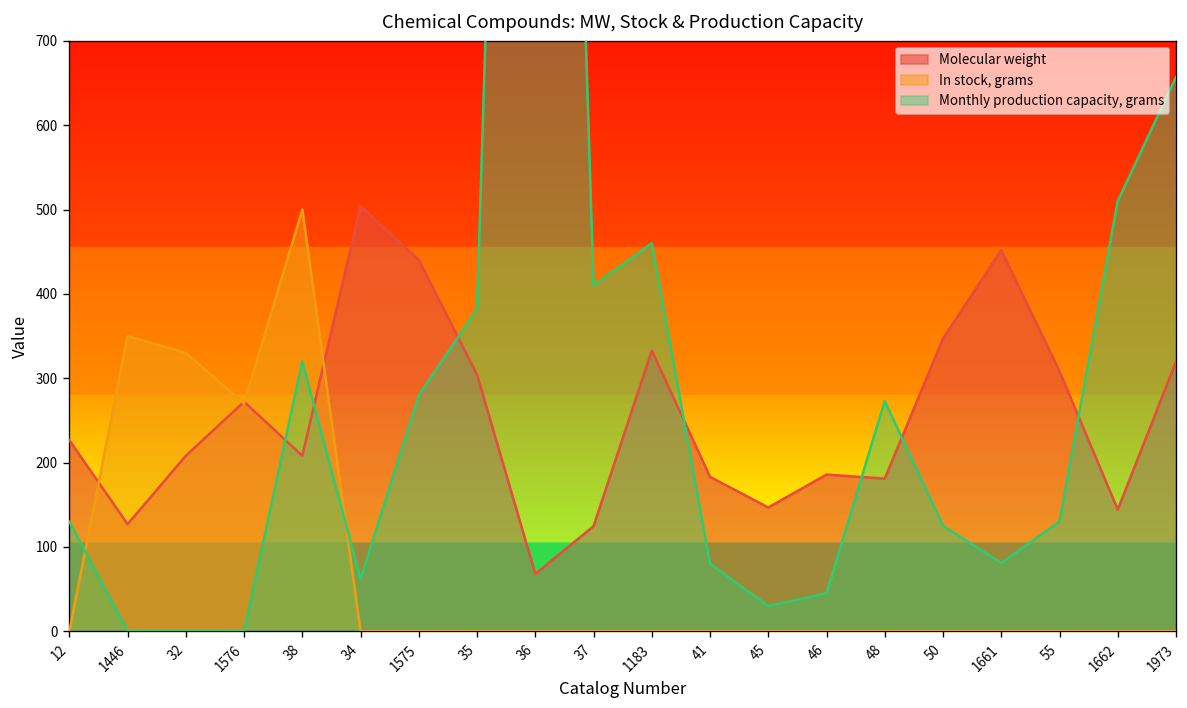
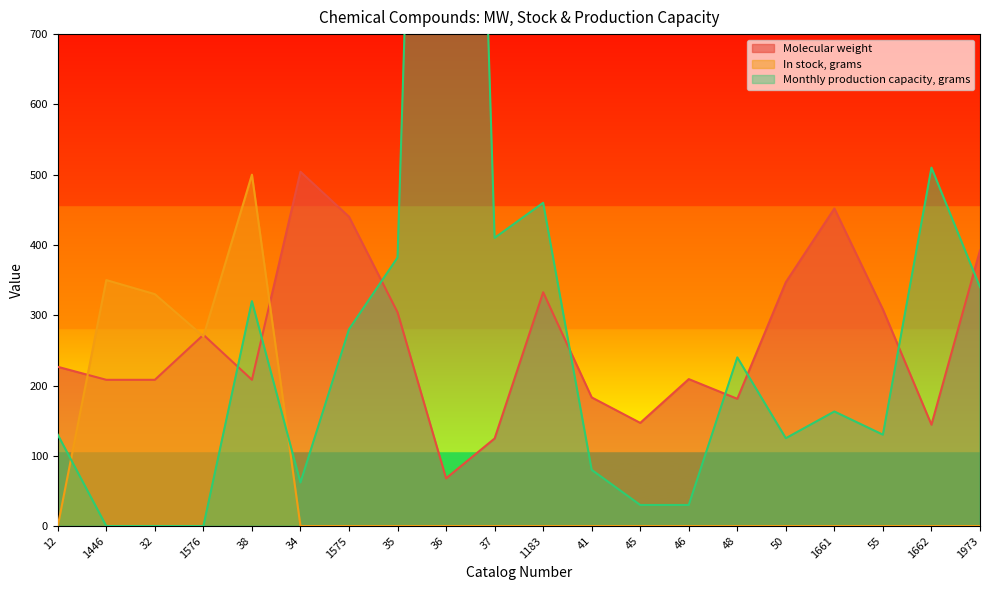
Molecular weight, 1446: 130 -> 210
Molecular weight, 46: 190 -> 210
Monthly production capacity, grams, 46: 50 -> 30
Monthly production capacity, grams, 48: 270 -> 240
Monthly production capacity, grams, 1661: 80 -> 160
Molecular weight, 1973: 320 -> 390
Monthly production capacity, grams, 1973: 660 -> 340
